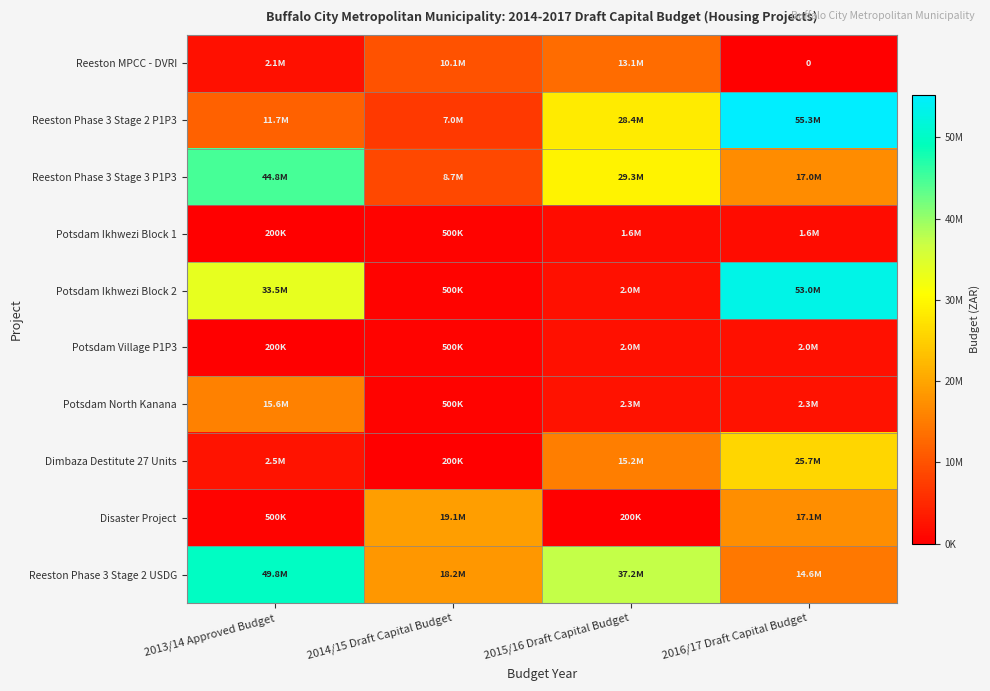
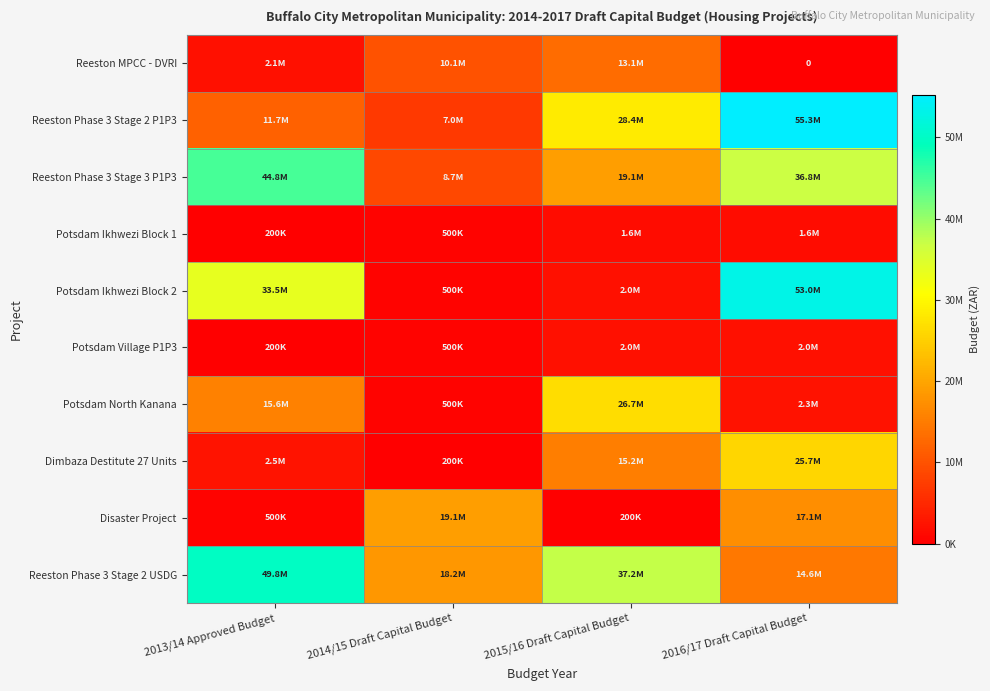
Reeston Phase 3 Stage 3 P1P3, 2015/16 Draft Capital Budget: 29.3M -> 19.1M
Reeston Phase 3 Stage 3 P1P3, 2016/17 Draft Capital Budget: 17.0M -> 36.8M
Potsdam North Kanana, 2015/16 Draft Capital Budget: 2.3M -> 26.7M
